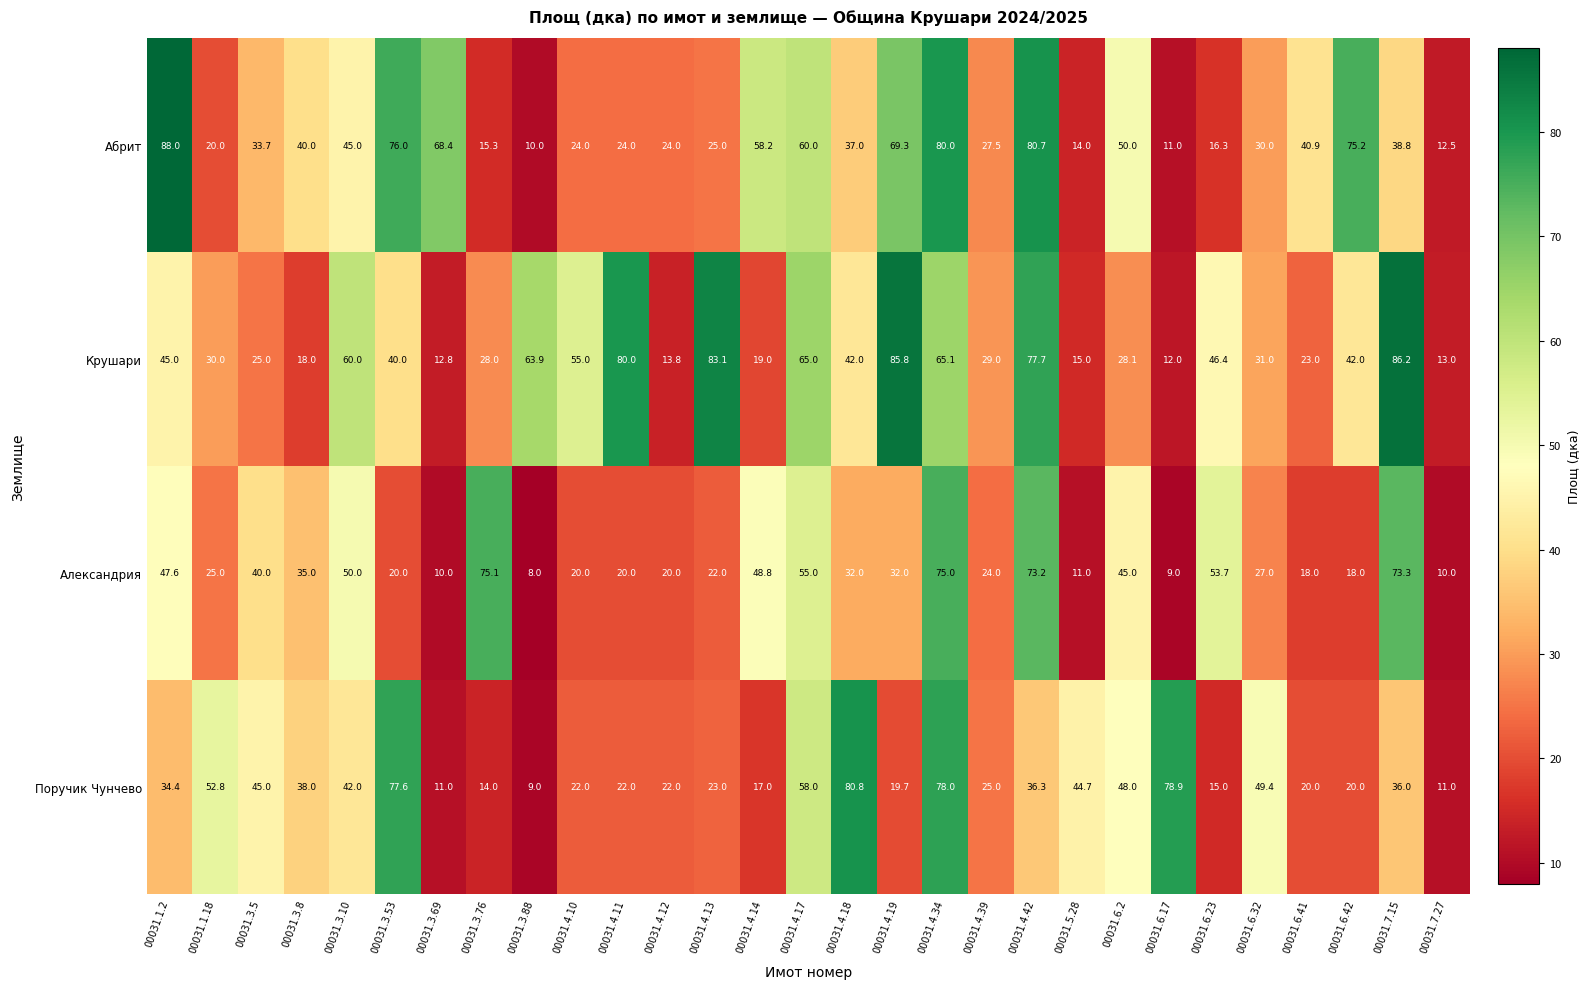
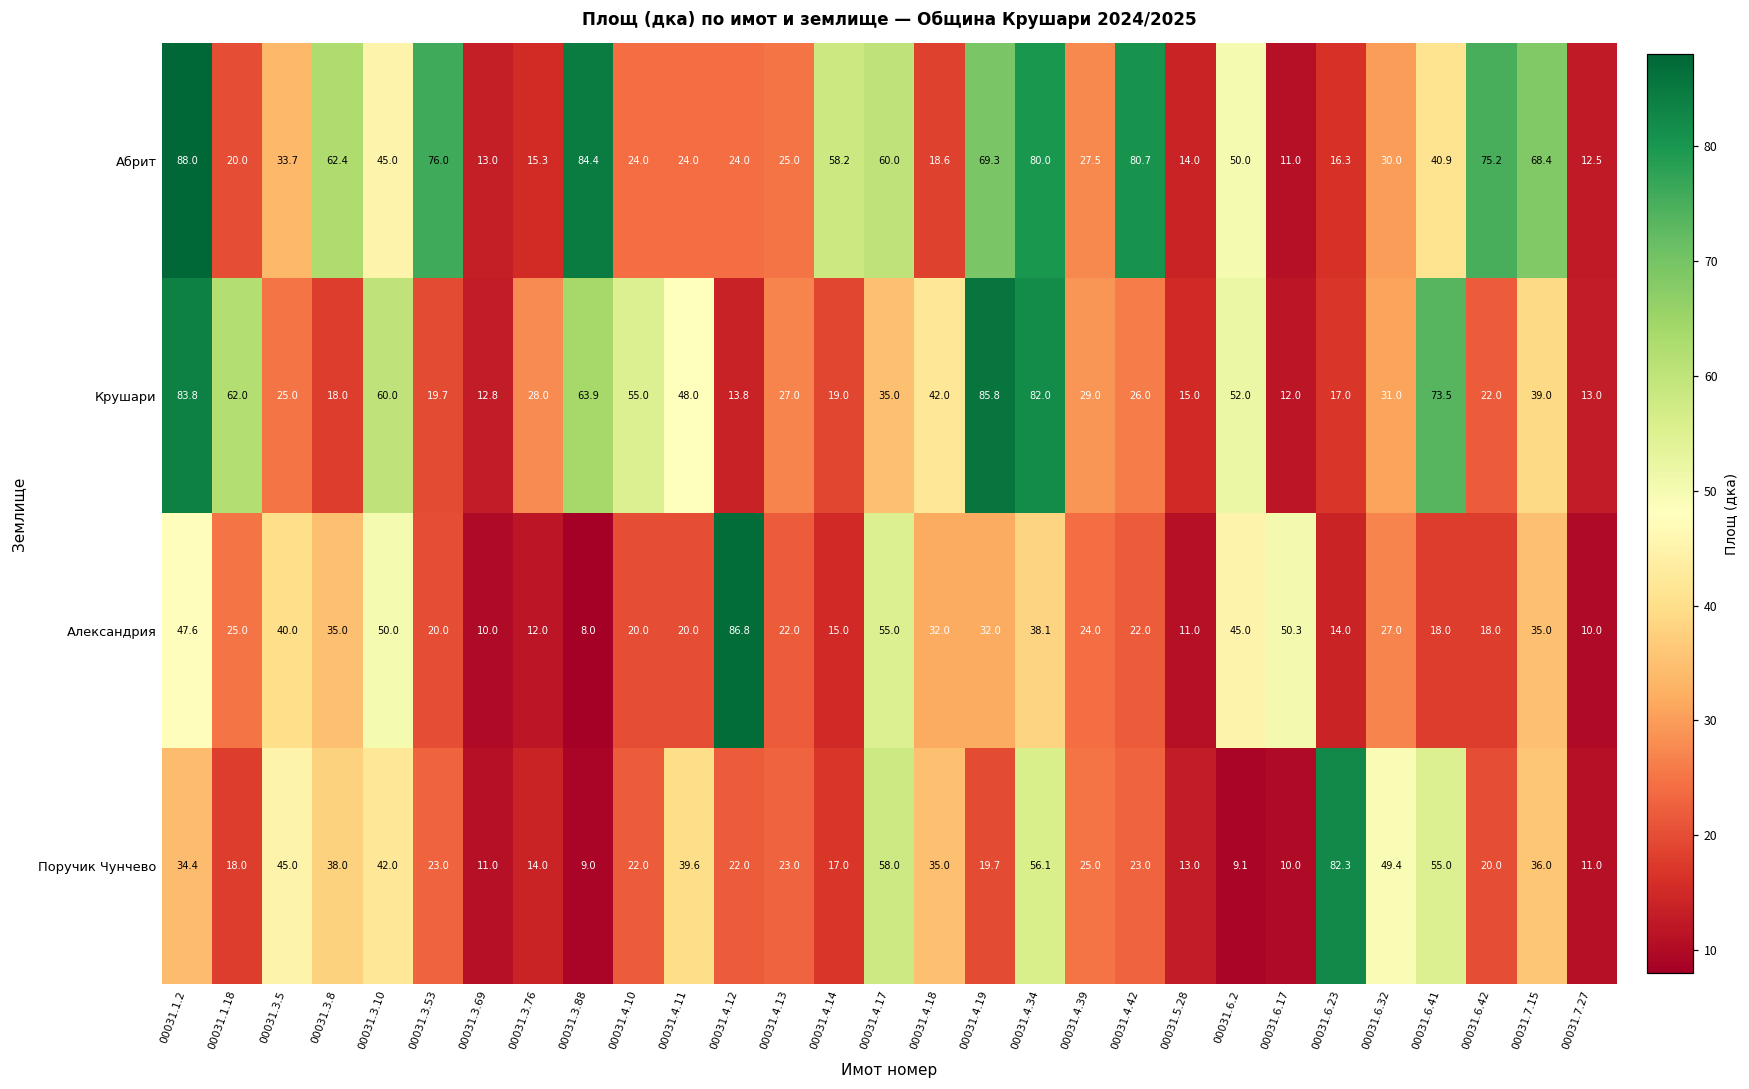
Абрит, 00031.3.8: 40.0 -> 62.4
Абрит, 00031.3.69: 68.4 -> 13.0
Абрит, 00031.3.88: 10.0 -> 84.4
Абрит, 00031.4.18: 37.0 -> 18.6
Абрит, 00031.7.15: 38.8 -> 68.4
Крушари, 00031.1.2: 45.0 -> 83.8
Крушари, 00031.1.18: 30.0 -> 62.0
Крушари, 00031.3.53: 40.0 -> 19.7
Крушари, 00031.4.11: 80.0 -> 48.0
Крушари, 00031.4.13: 83.1 -> 27.0
Крушари, 00031.4.17: 65.0 -> 35.0
Крушари, 00031.4.34: 65.1 -> 82.0
Крушари, 00031.4.42: 77.7 -> 26.0
Крушари, 00031.6.2: 28.1 -> 52.0
Крушари, 00031.6.23: 46.4 -> 17.0
Крушари, 00031.6.41: 23.0 -> 73.5
Крушари, 00031.6.42: 42.0 -> 22.0
Крушари, 00031.7.15: 86.2 -> 39.0
Александрия, 00031.3.76: 75.1 -> 12.0
Александрия, 00031.4.12: 20.0 -> 86.8
Александрия, 00031.4.14: 48.8 -> 15.0
Александрия, 00031.4.34: 75.0 -> 38.1
Александрия, 00031.4.42: 73.2 -> 22.0
Александрия, 00031.6.17: 9.0 -> 50.3
Александрия, 00031.6.23: 53.7 -> 14.0
Александрия, 00031.7.15: 73.3 -> 35.0
Поручик Чунчево, 00031.1.18: 52.8 -> 18.0
Поручик Чунчево, 00031.3.53: 77.6 -> 23.0
Поручик Чунчево, 00031.4.11: 22.0 -> 39.6
Поручик Чунчево, 00031.4.18: 80.8 -> 35.0
Поручик Чунчево, 00031.4.34: 78.0 -> 56.1
Поручик Чунчево, 00031.4.42: 36.3 -> 23.0
Поручик Чунчево, 00031.5.28: 44.7 -> 13.0
Поручик Чунчево, 00031.6.2: 48.0 -> 9.1
Поручик Чунчево, 00031.6.17: 78.9 -> 10.0
Поручик Чунчево, 00031.6.23: 15.0 -> 82.3
Поручик Чунчево, 00031.6.41: 20.0 -> 55.0
